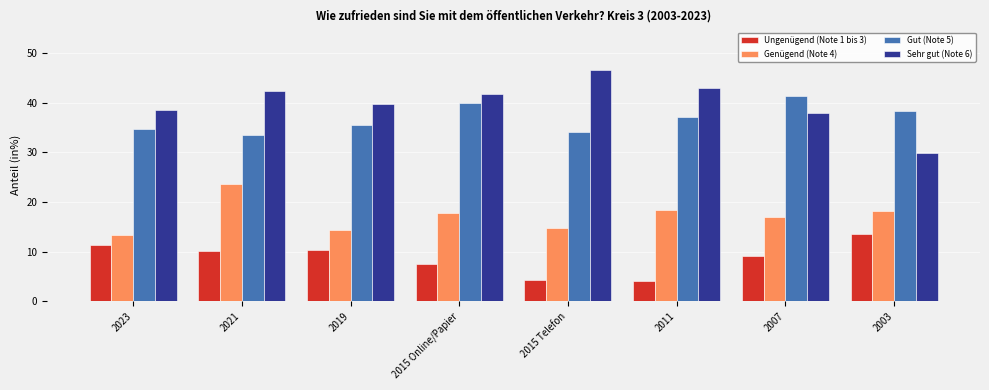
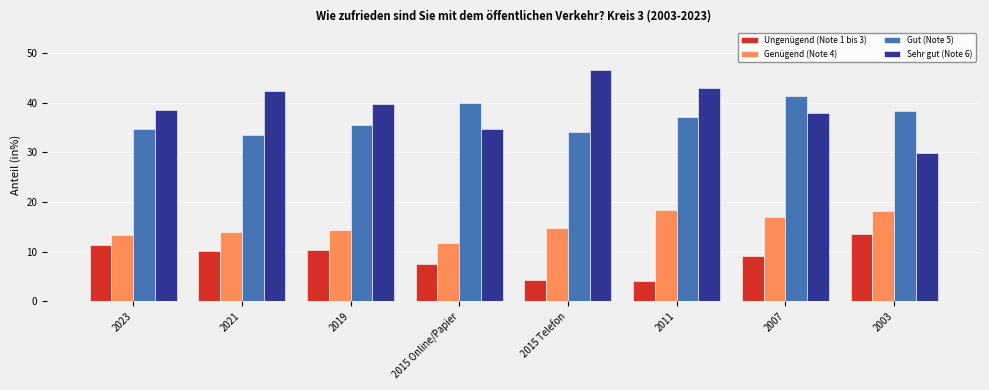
Genügend (Note 4), 2021: 24 -> 14
Genügend (Note 4), 2015 Online/Papier: 18 -> 12
Sehr gut (Note 6), 2015 Online/Papier: 42 -> 35
